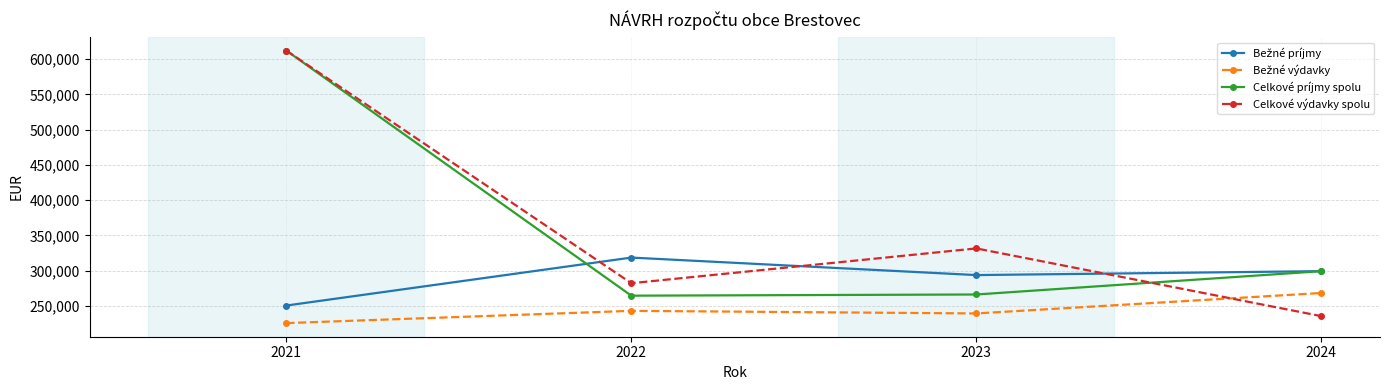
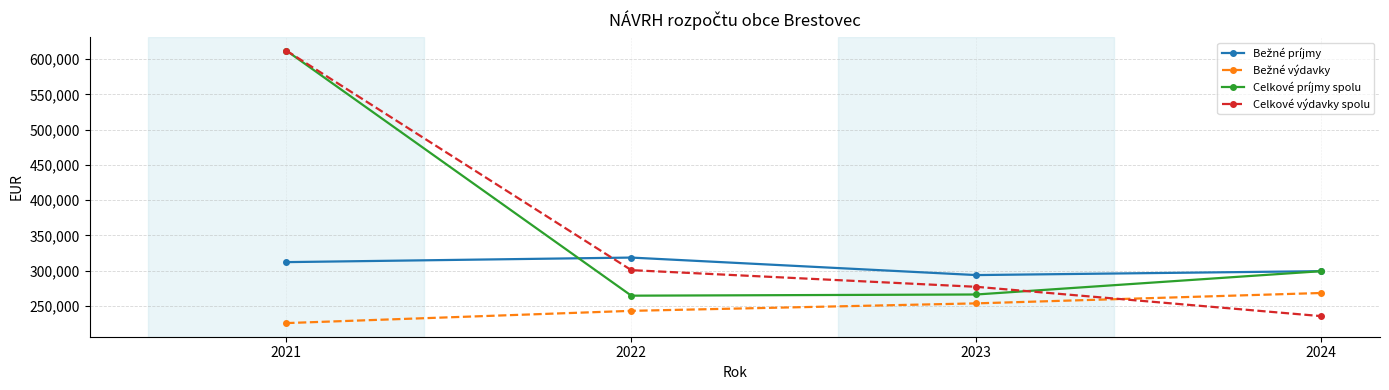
Bežné príjmy, 2021: 250,000 -> 310,000
Celkové výdavky spolu, 2022: 280,000 -> 300,000
Bežné výdavky, 2023: 240,000 -> 250,000
Celkové výdavky spolu, 2023: 330,000 -> 280,000
